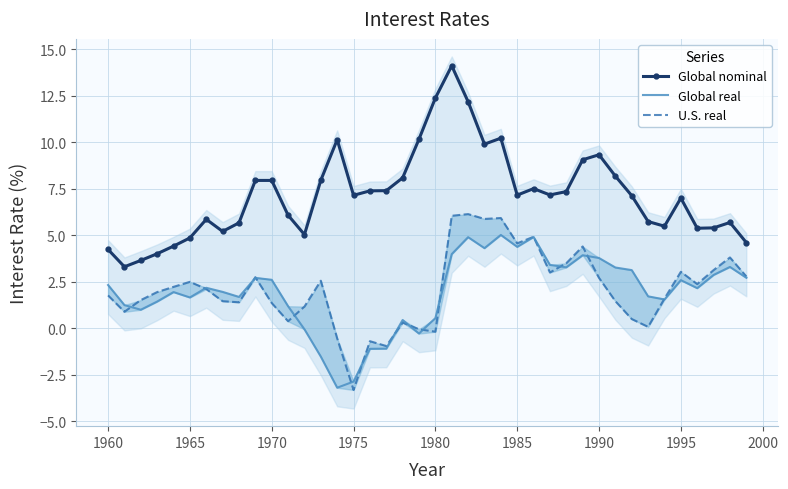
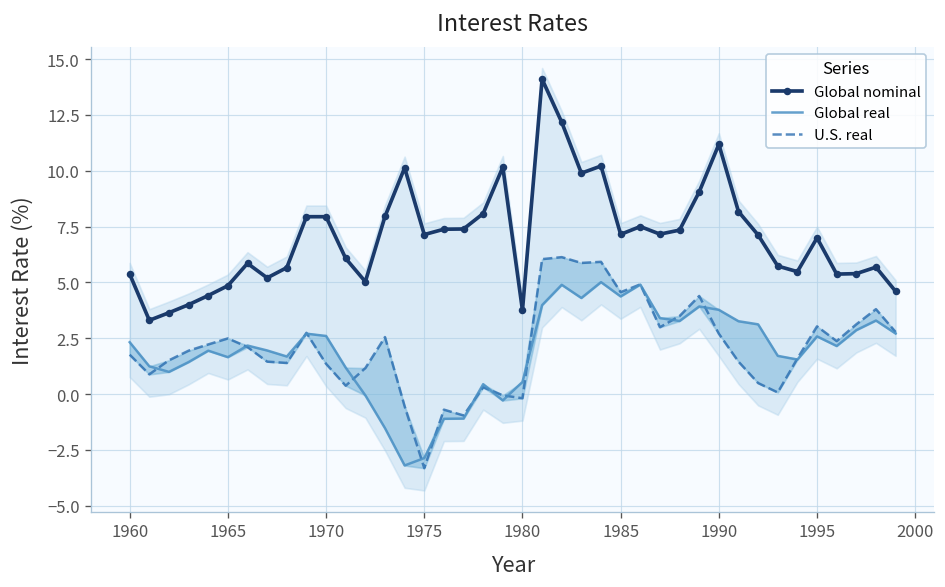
Global nominal, 1960: 4.2 -> 5.4
Global nominal, 1980: 12.4 -> 3.8
Global nominal, 1990: 9.3 -> 11.2
